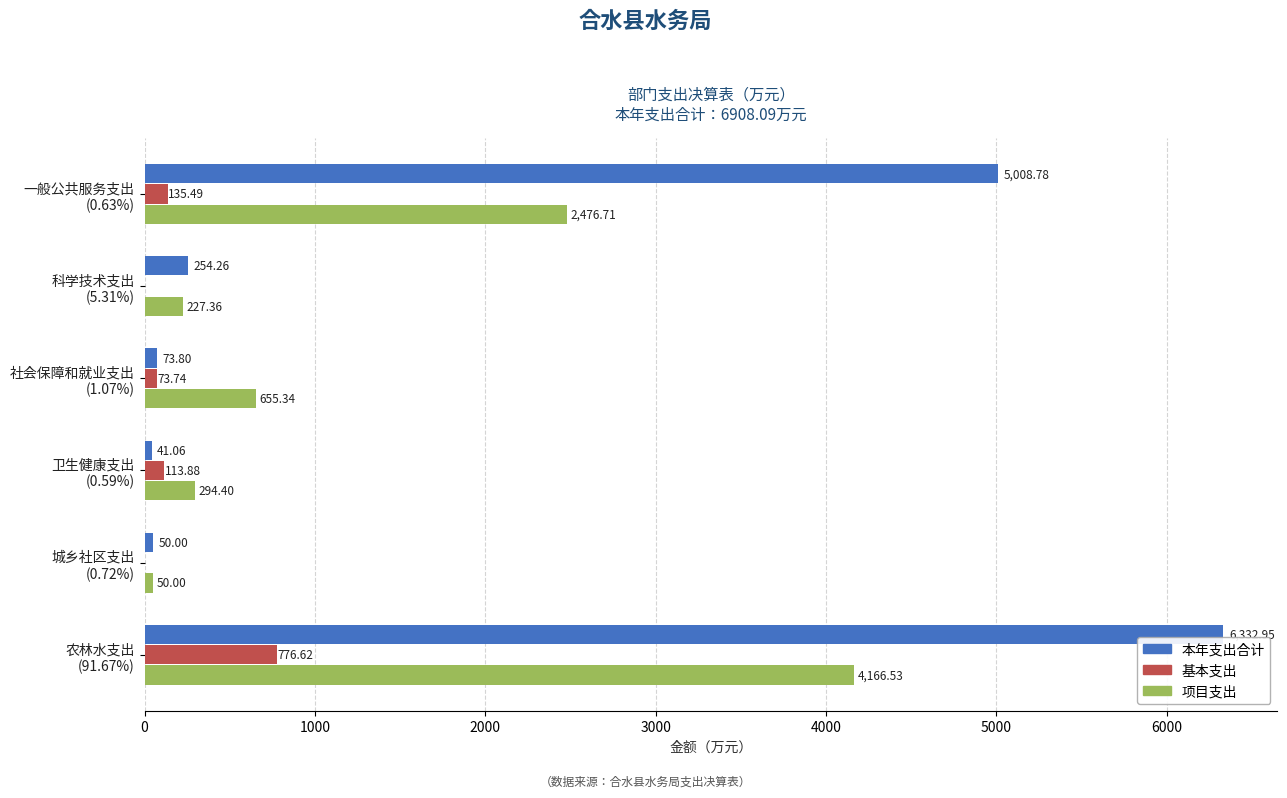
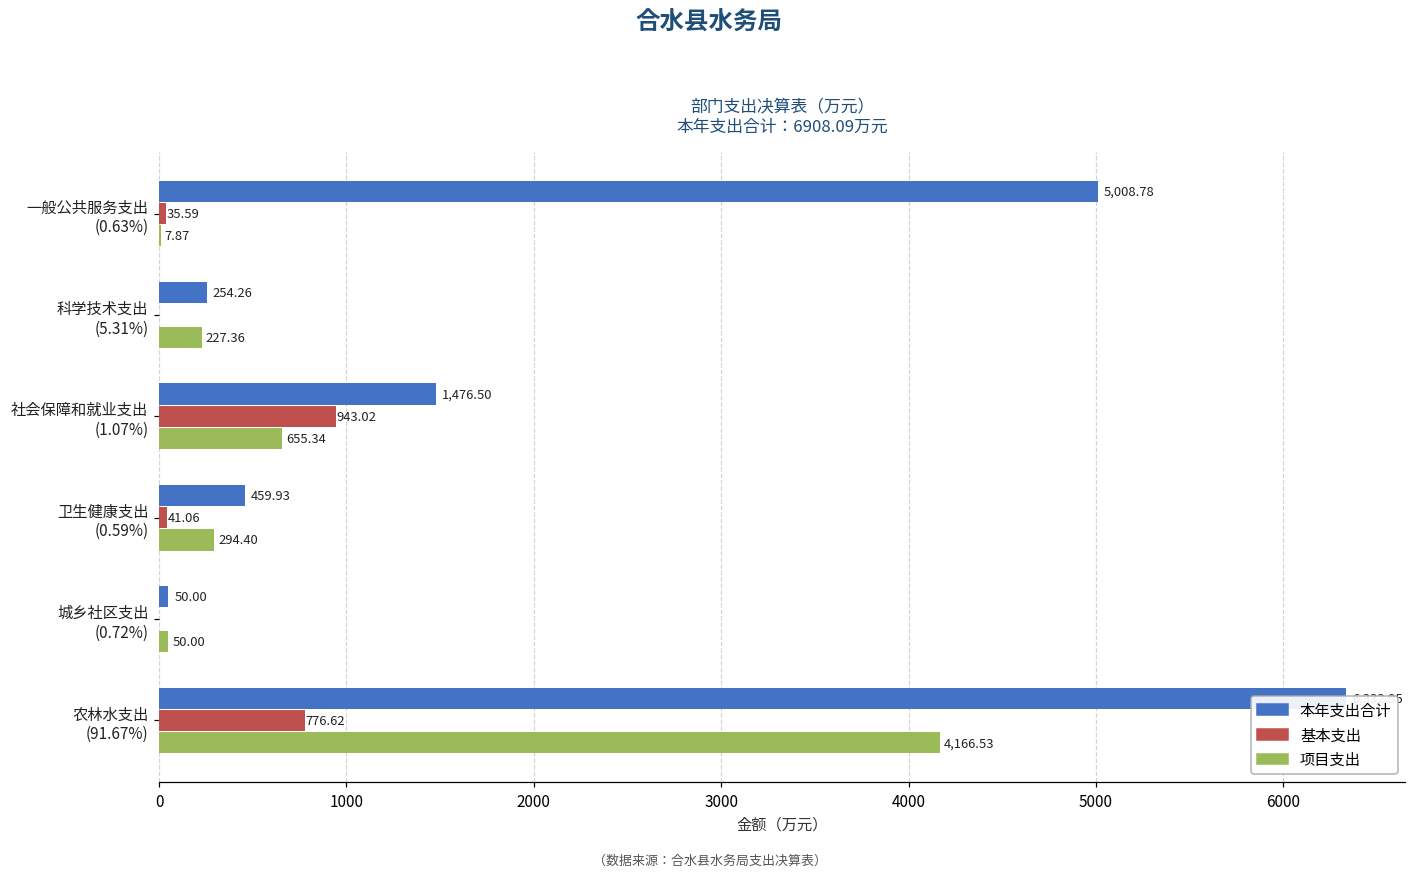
基本支出, 一般公共服务支出 (0.63%): 135.49 -> 35.59
项目支出, 一般公共服务支出 (0.63%): 2,476.71 -> 7.87
本年支出合计, 社会保障和就业支出 (1.07%): 73.80 -> 1,476.50
基本支出, 社会保障和就业支出 (1.07%): 73.74 -> 943.02
本年支出合计, 卫生健康支出 (0.59%): 41.06 -> 459.93
基本支出, 卫生健康支出 (0.59%): 113.88 -> 41.06
